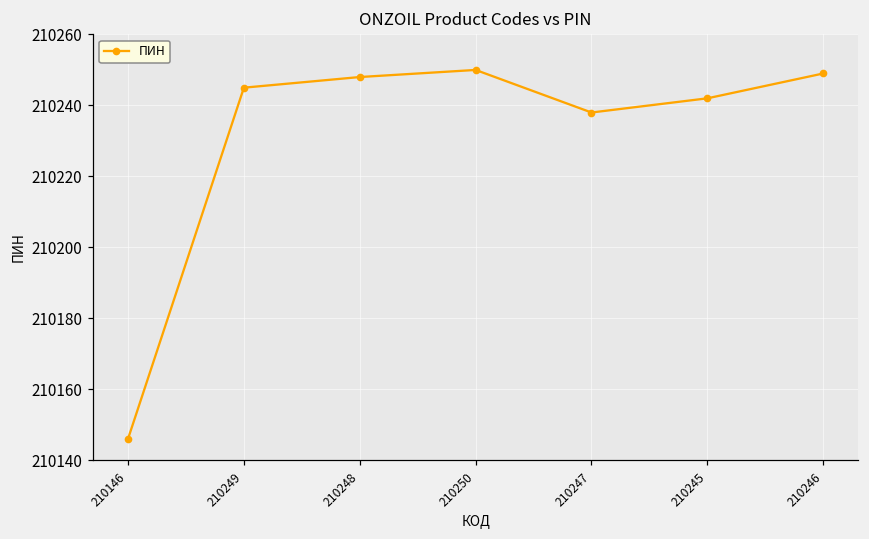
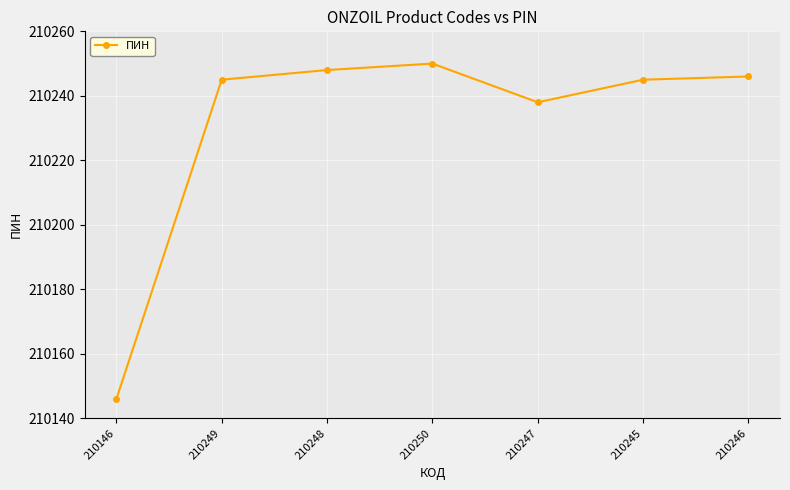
210245: 210242 -> 210245
210246: 210249 -> 210246
